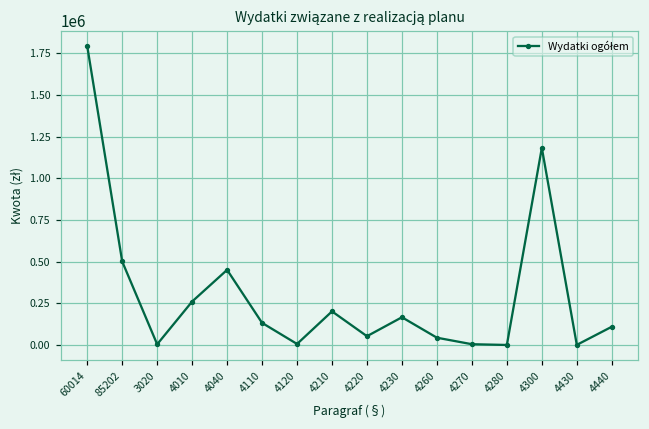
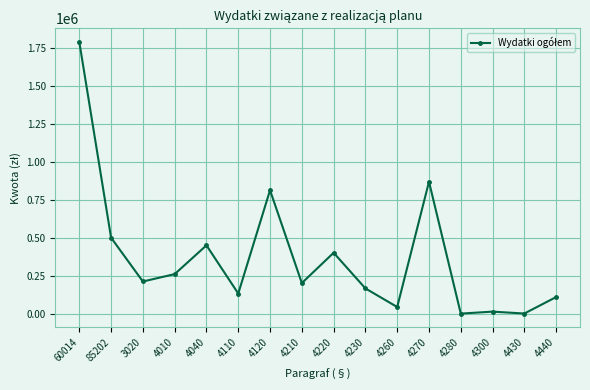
3020: 0 -> 210000
4120: 10000 -> 810000
4220: 50000 -> 400000
4270: 10000 -> 870000
4300: 1180000 -> 10000
